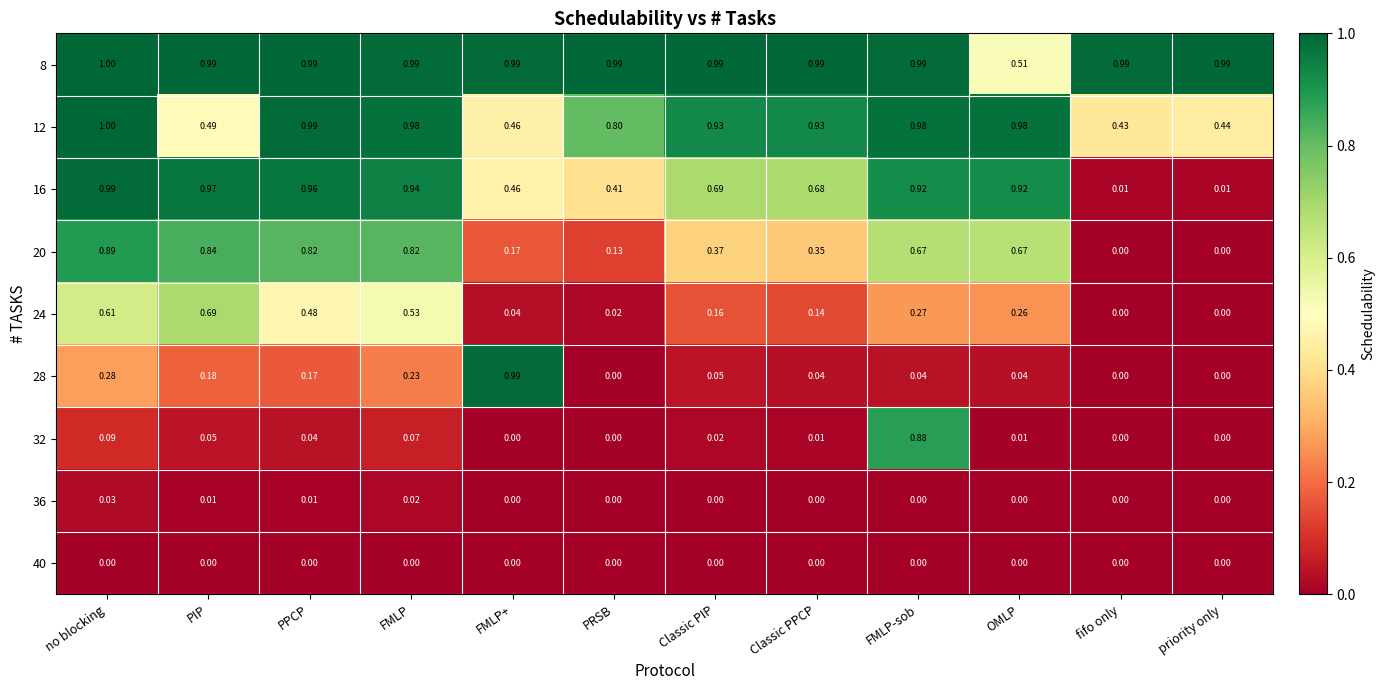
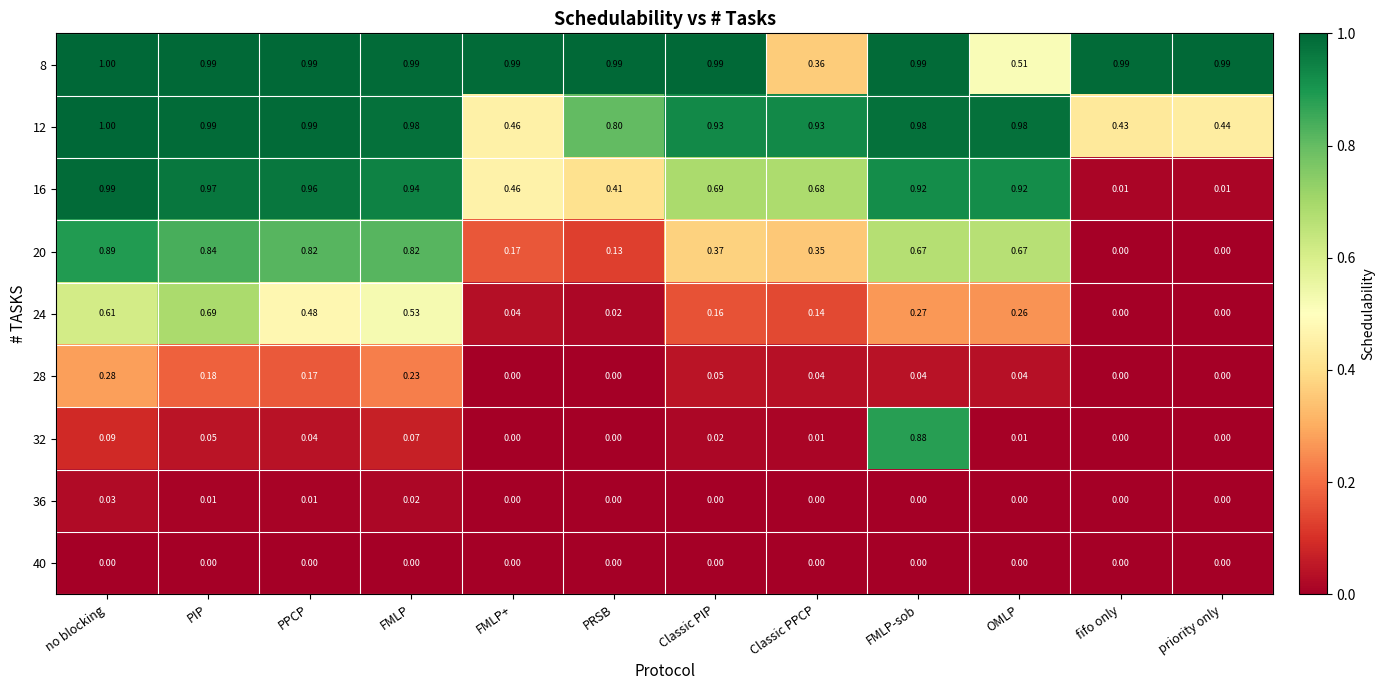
8, Classic PPCP: 0.99 -> 0.36
12, PIP: 0.49 -> 0.99
28, FMLP+: 0.99 -> 0.00
